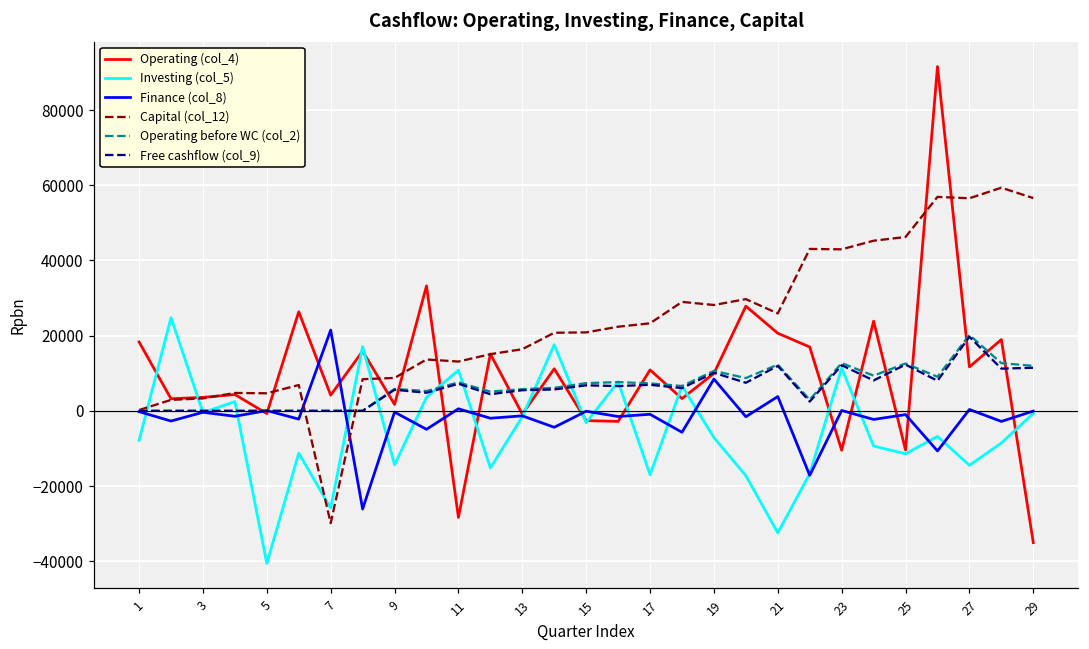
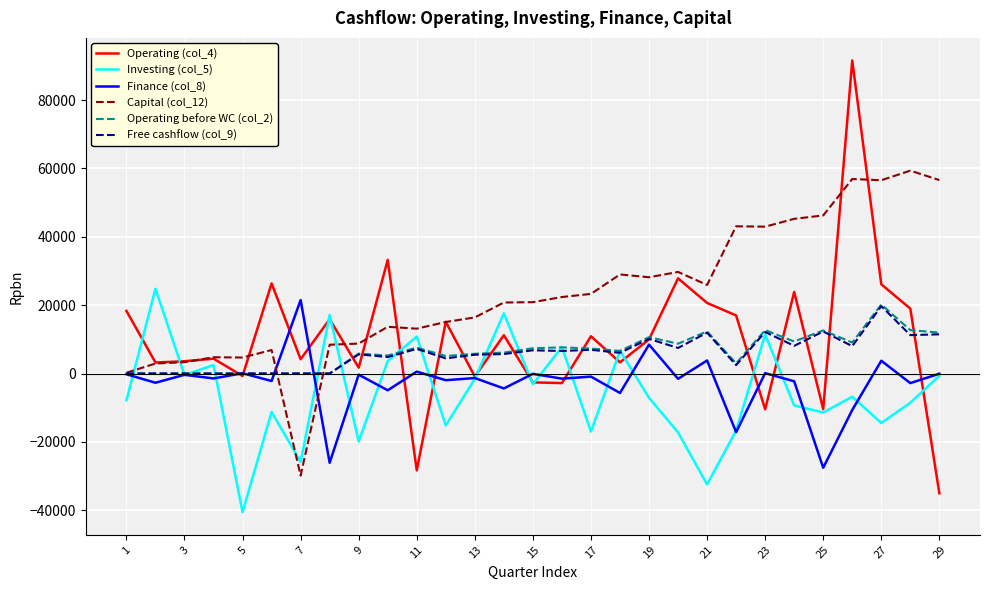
Investing (col_5), 9: -14000 -> -20000
Finance (col_8), 25: -1000 -> -28000
Operating (col_4), 27: 12000 -> 26000
Finance (col_8), 27: 0 -> 4000
